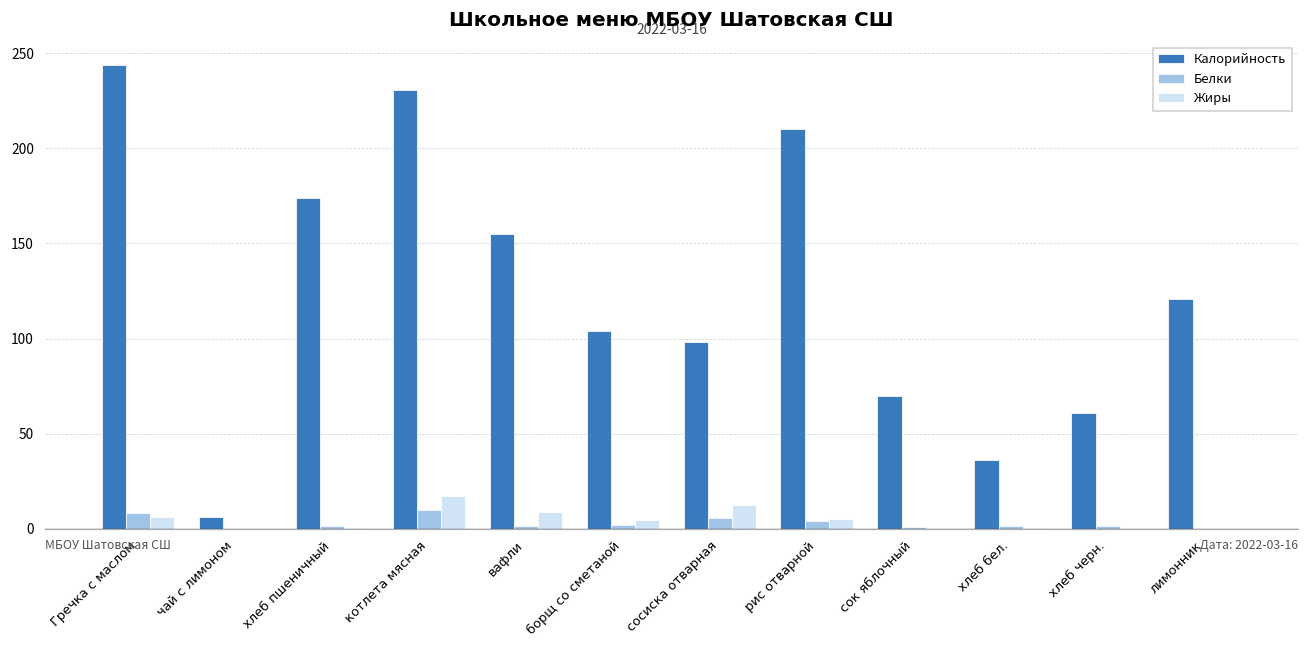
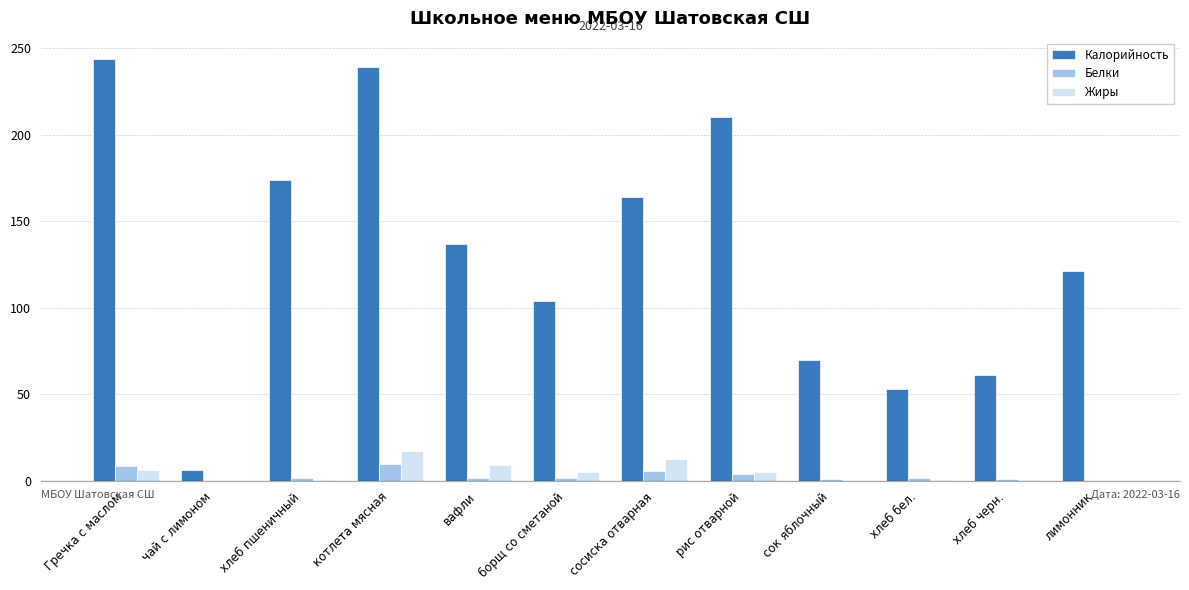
Калорийность, котлета мясная: 231 -> 239
Калорийность, вафли: 155 -> 137
Калорийность, сосиска отварная: 98 -> 164
Калорийность, хлеб бел.: 36 -> 53
